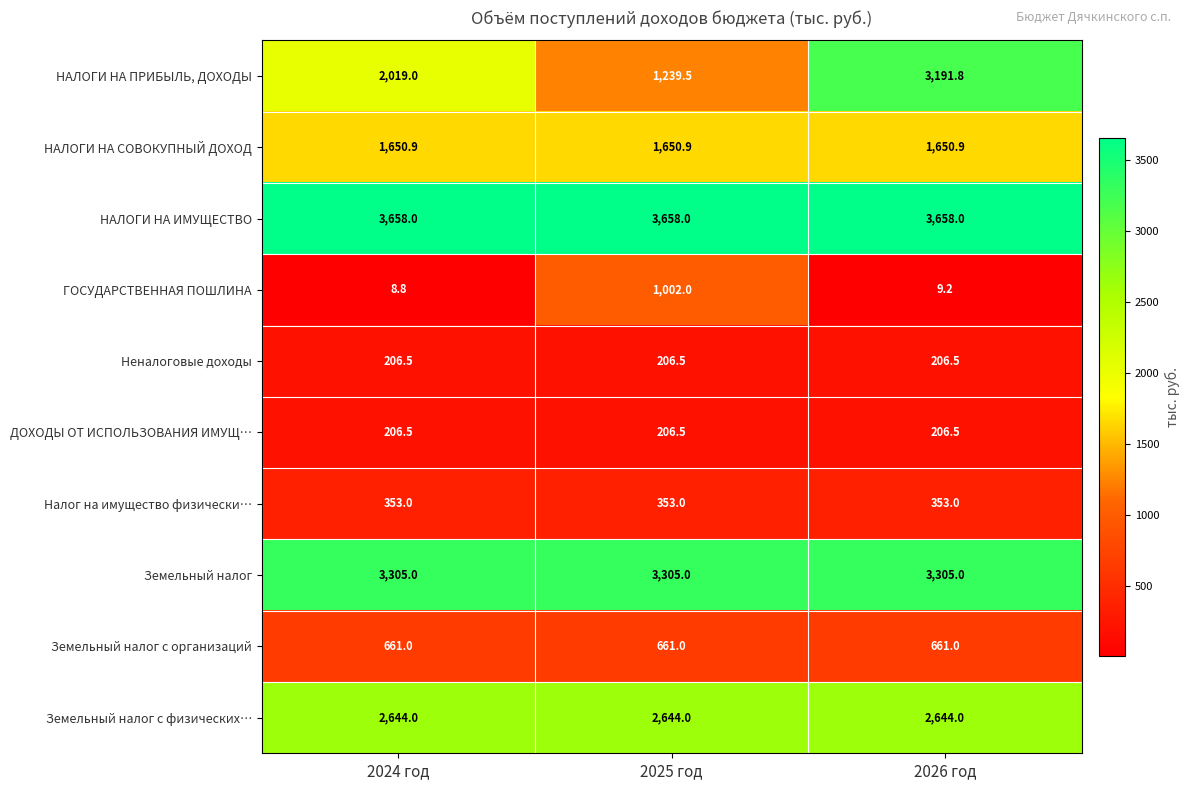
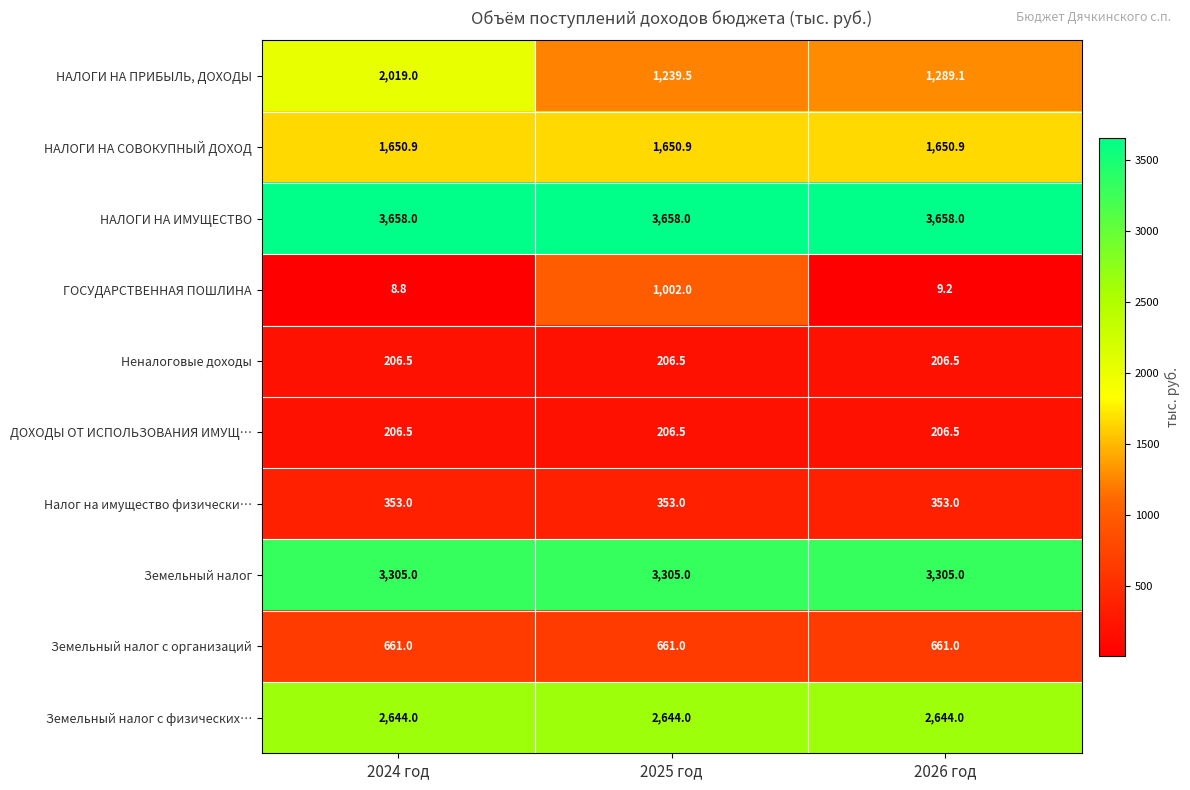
НАЛОГИ НА ПРИБЫЛЬ, ДОХОДЫ, 2026 год: 3,191.8 -> 1,289.1
